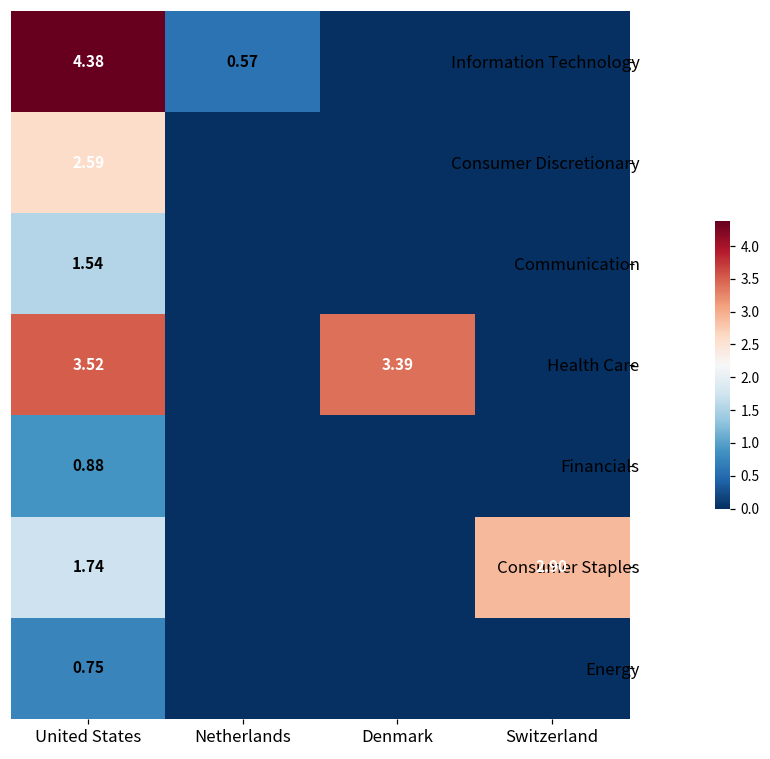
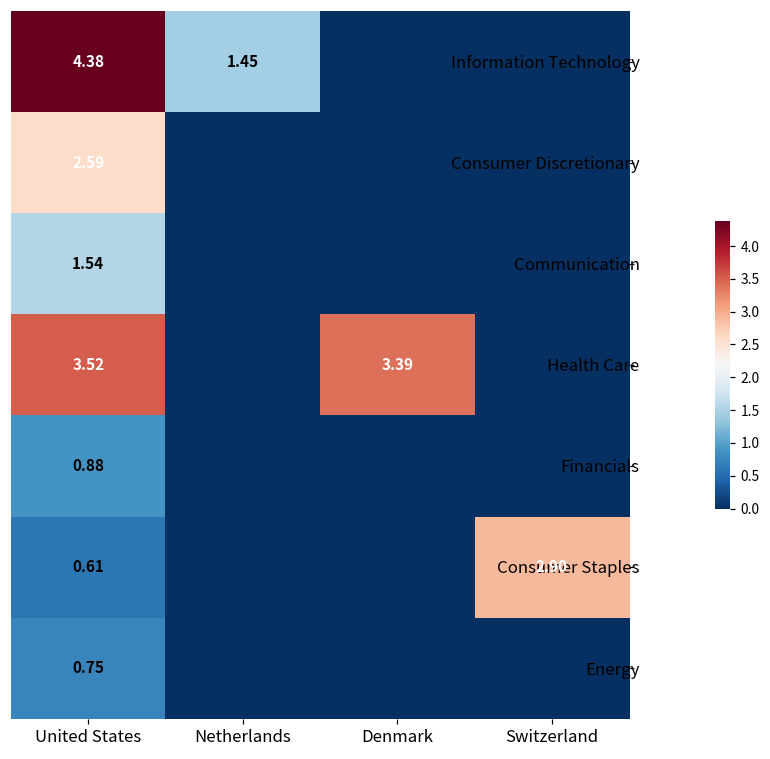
Information Technology, Netherlands: 0.57 -> 1.45
Consumer Staples, United States: 1.74 -> 0.61
